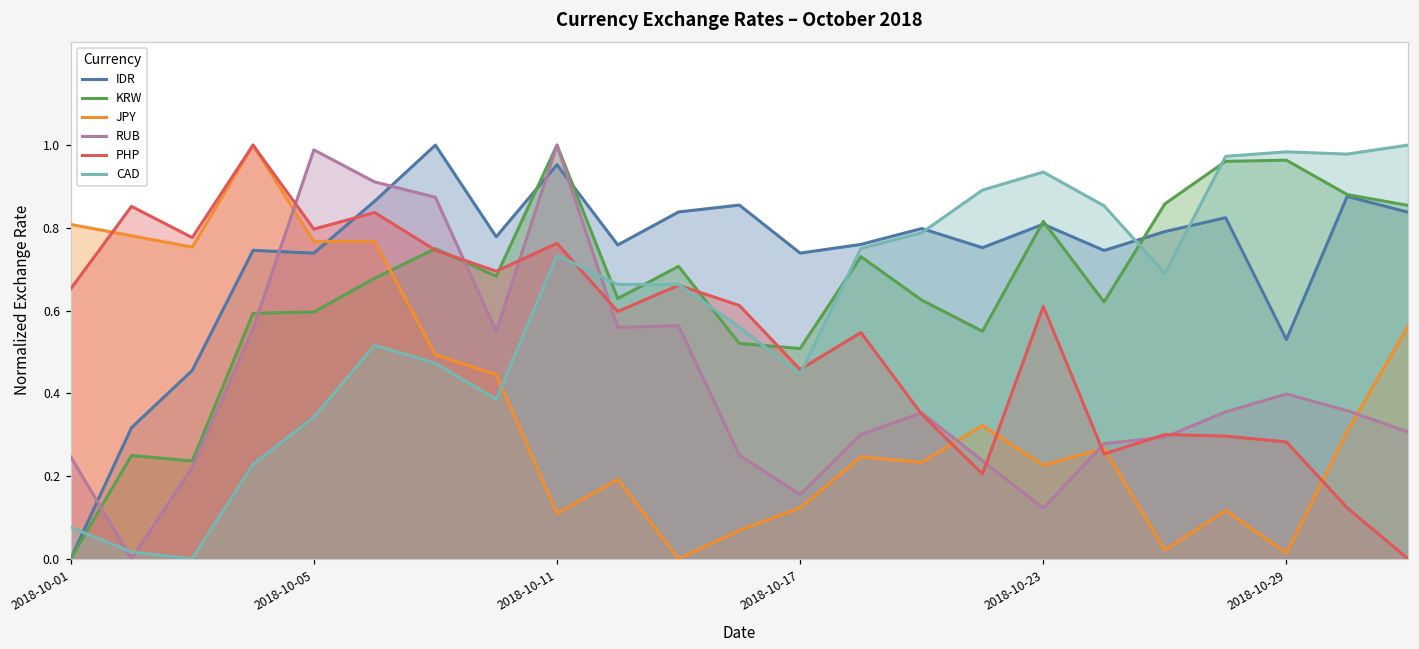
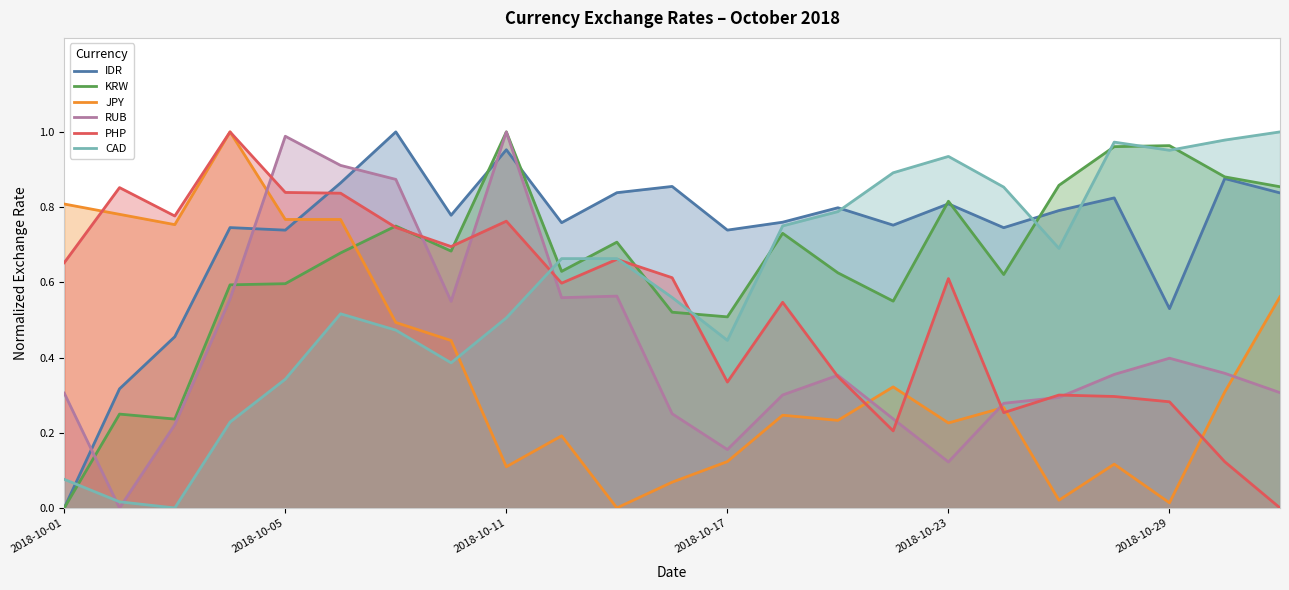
RUB, 2018-10-01: 0.25 -> 0.31
PHP, 2018-10-05: 0.80 -> 0.84
CAD, 2018-10-11: 0.73 -> 0.51
PHP, 2018-10-17: 0.46 -> 0.33
CAD, 2018-10-29: 0.98 -> 0.95
